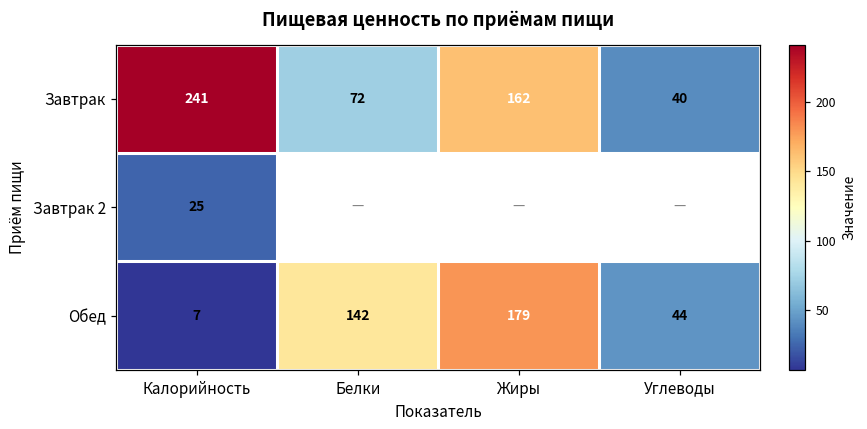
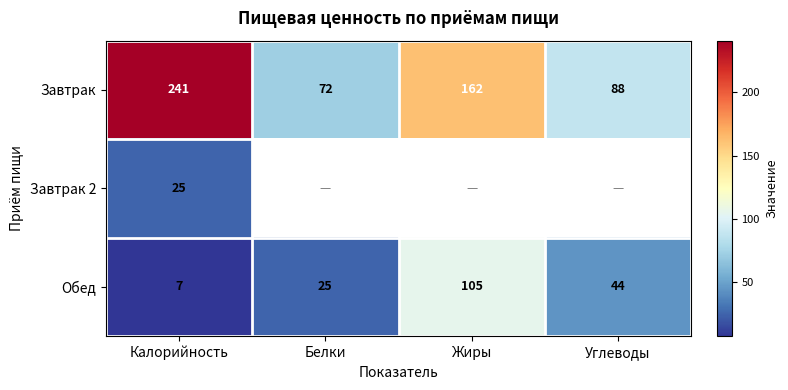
Завтрак, Углеводы: 40 -> 88
Обед, Белки: 142 -> 25
Обед, Жиры: 179 -> 105
